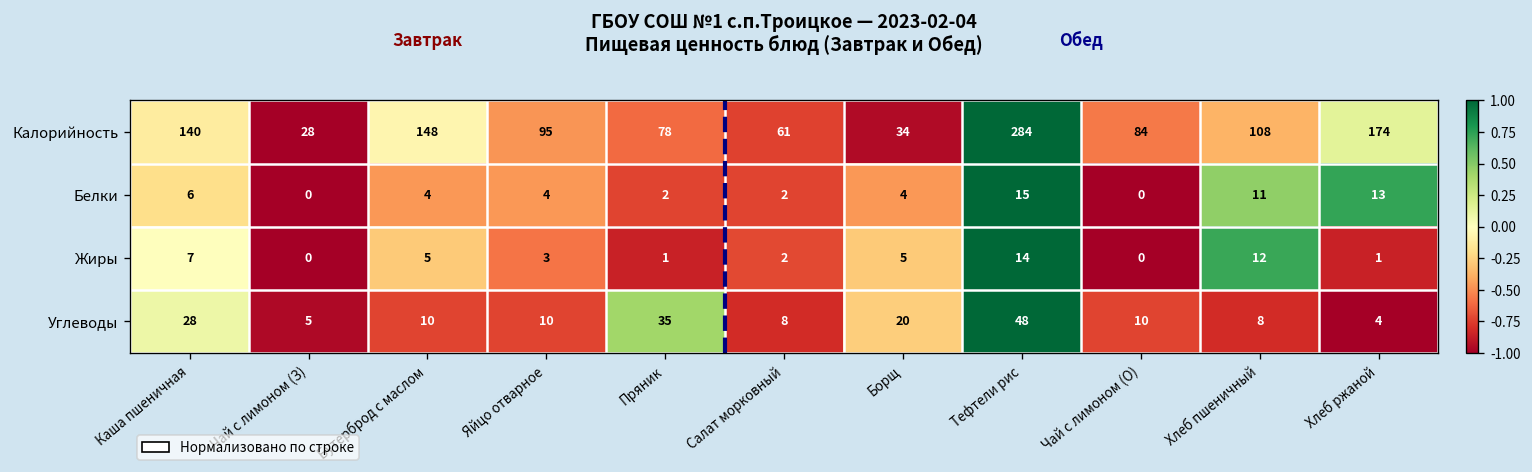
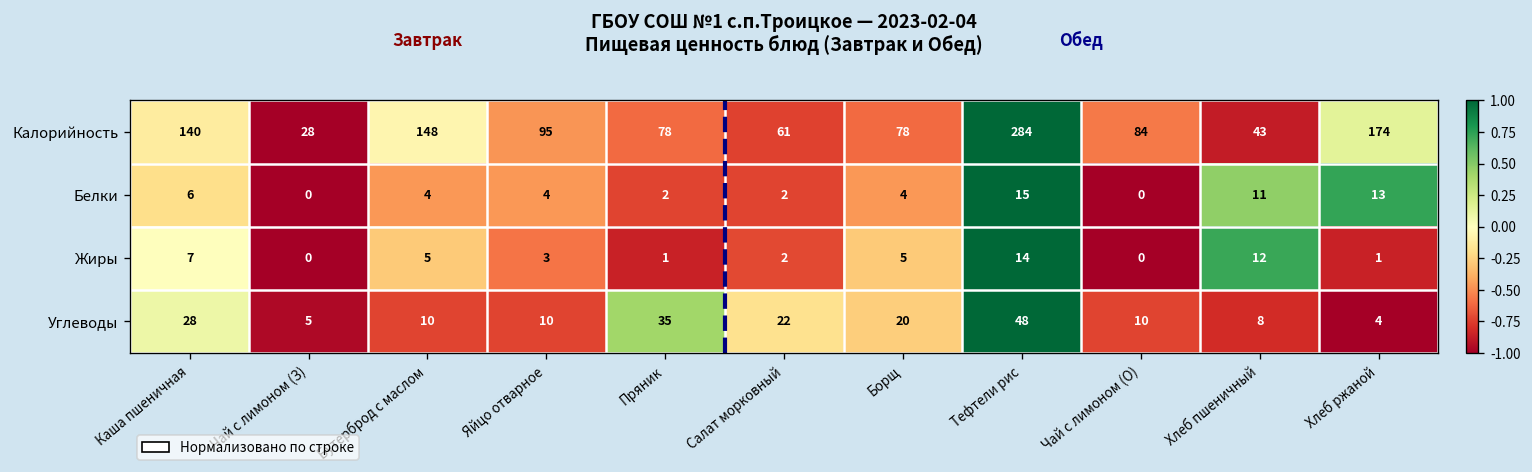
Калорийность, Борщ: 34 -> 78
Калорийность, Хлеб пшеничный: 108 -> 43
Углеводы, Салат морковный: 8 -> 22
